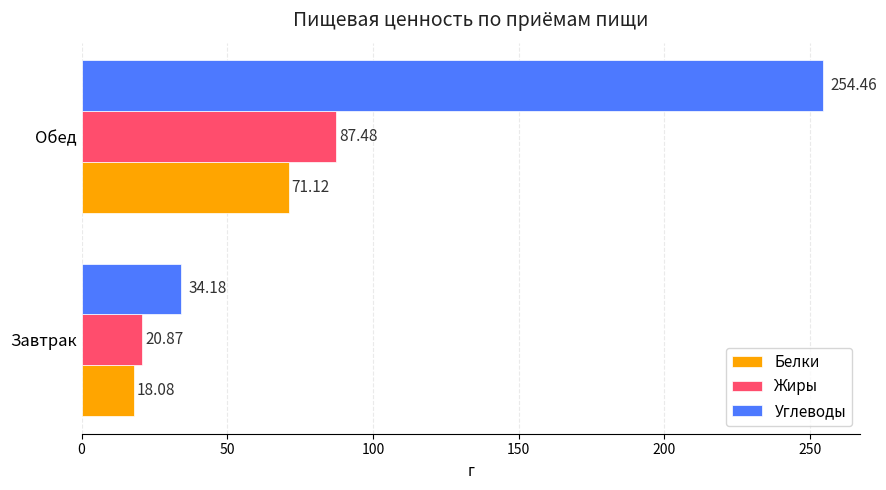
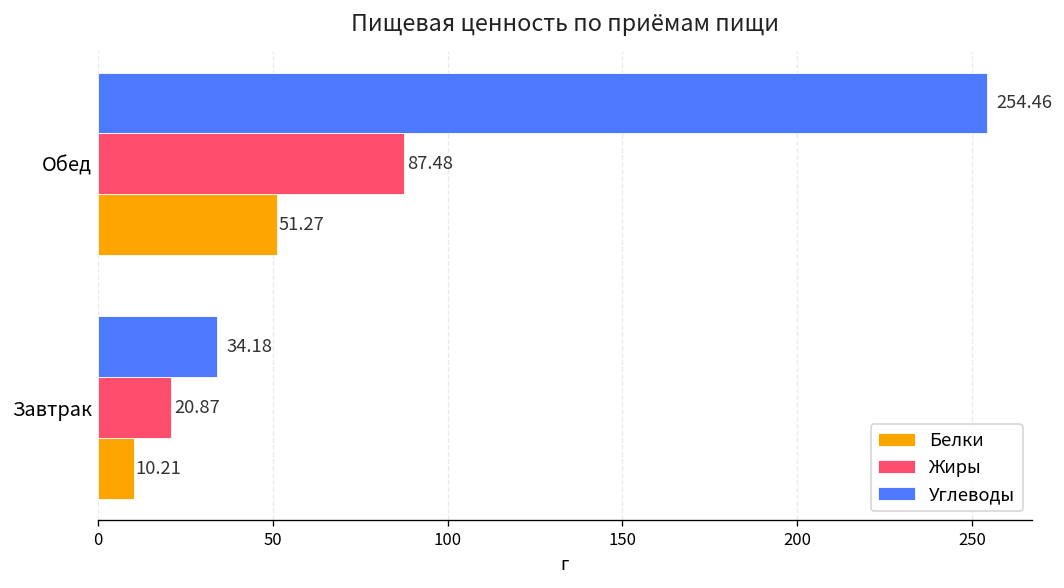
Белки, Обед: 71.12 -> 51.27
Белки, Завтрак: 18.08 -> 10.21
